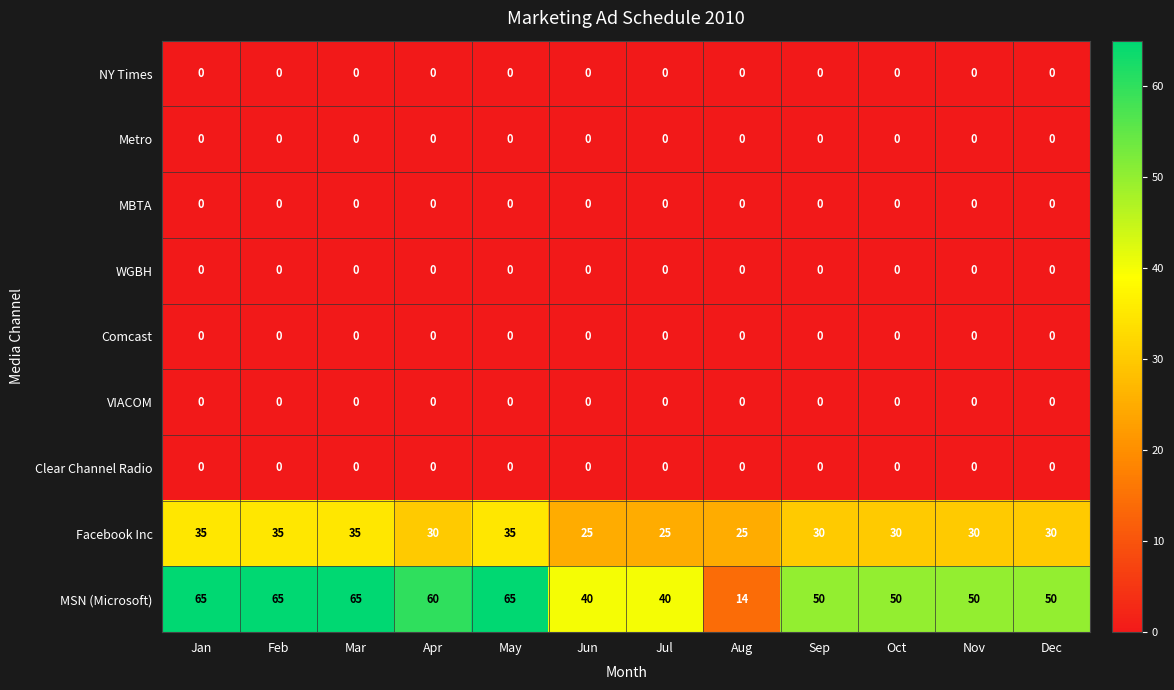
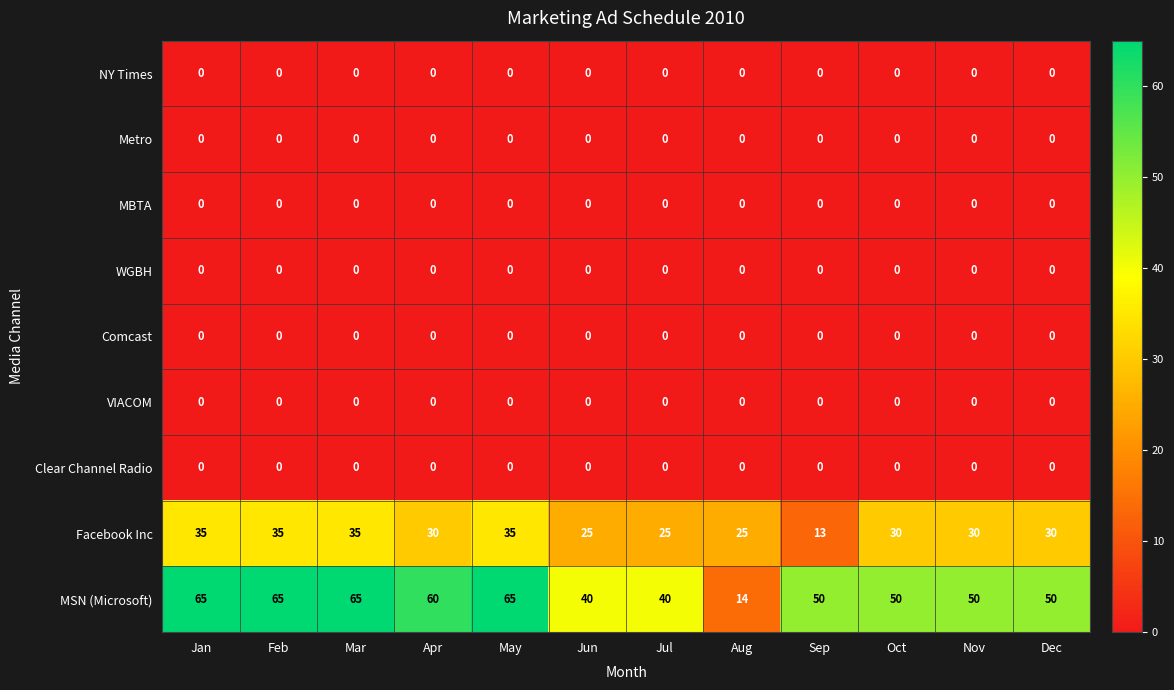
Facebook Inc, Sep: 30 -> 13
